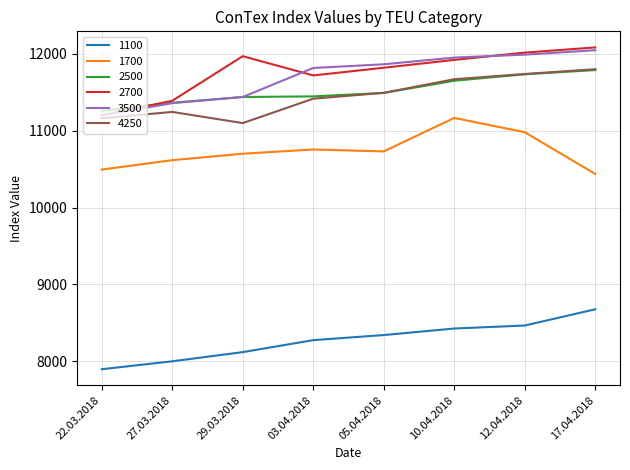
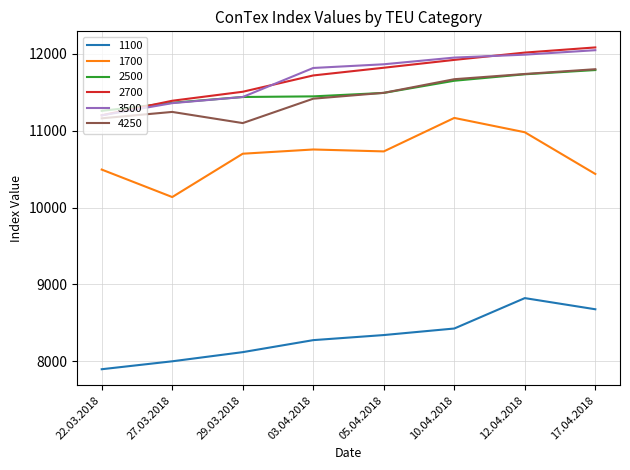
1700, 27.03.2018: 10600 -> 10100
2700, 29.03.2018: 12000 -> 11500
1100, 12.04.2018: 8500 -> 8800
